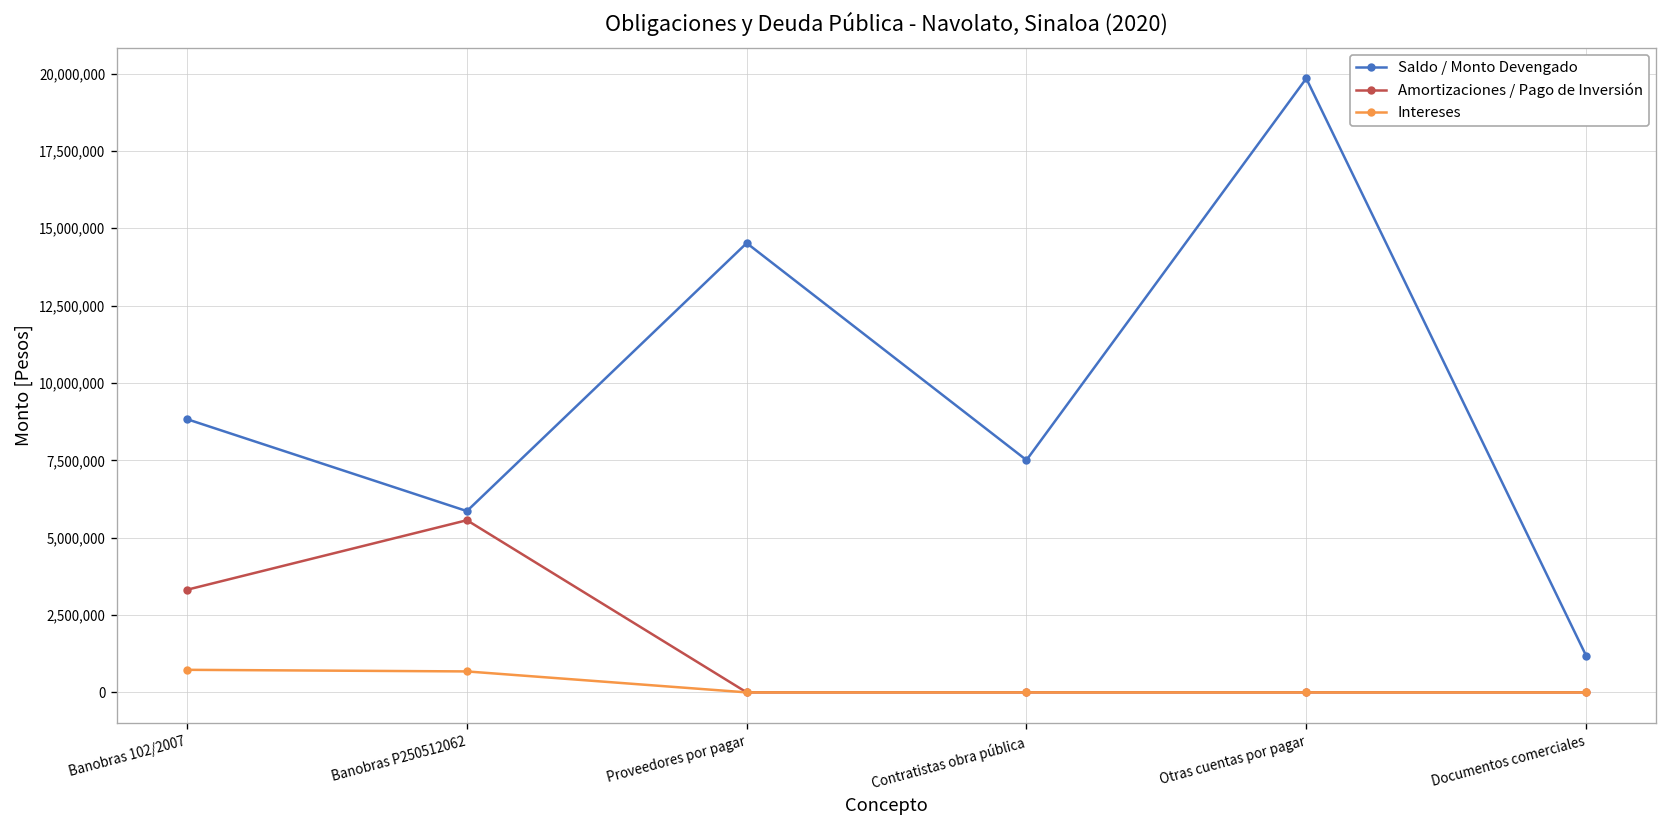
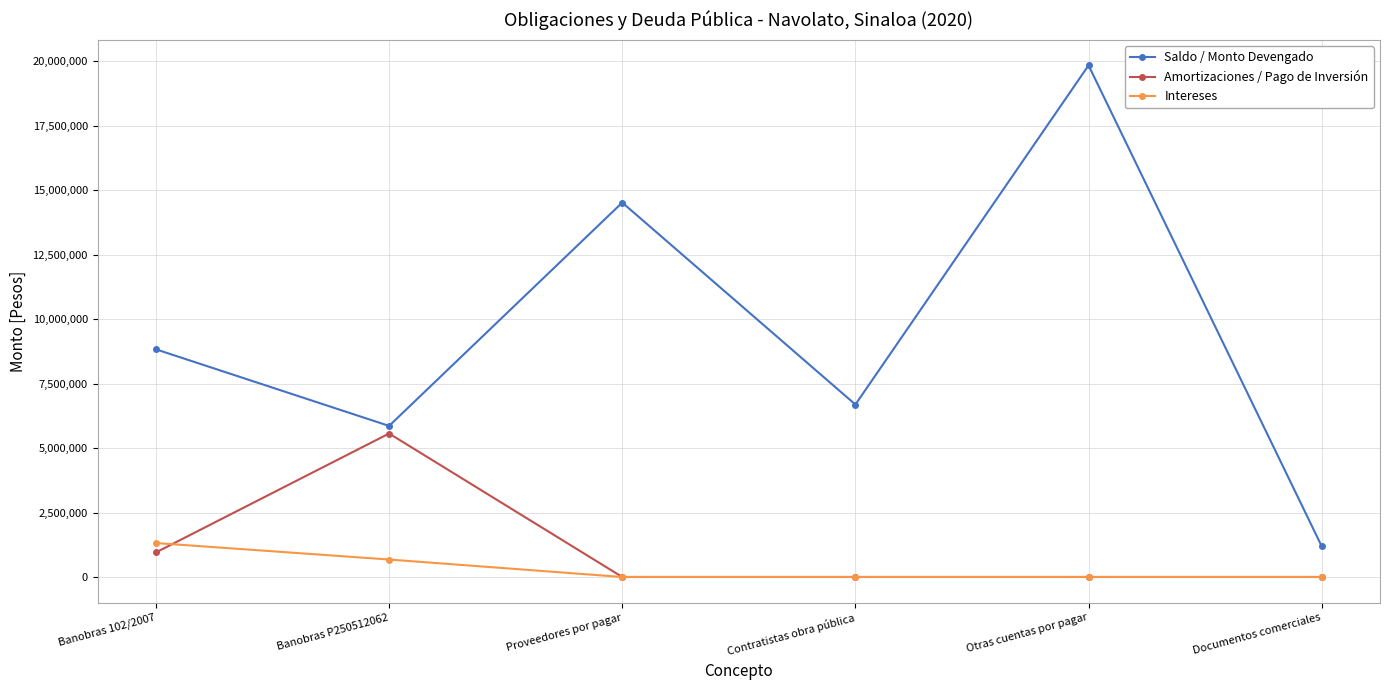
Amortizaciones / Pago de Inversión, Banobras 102/2007: 3,300,000 -> 1,000,000
Intereses, Banobras 102/2007: 700,000 -> 1,300,000
Saldo / Monto Devengado, Contratistas obra pública: 7,500,000 -> 6,700,000
